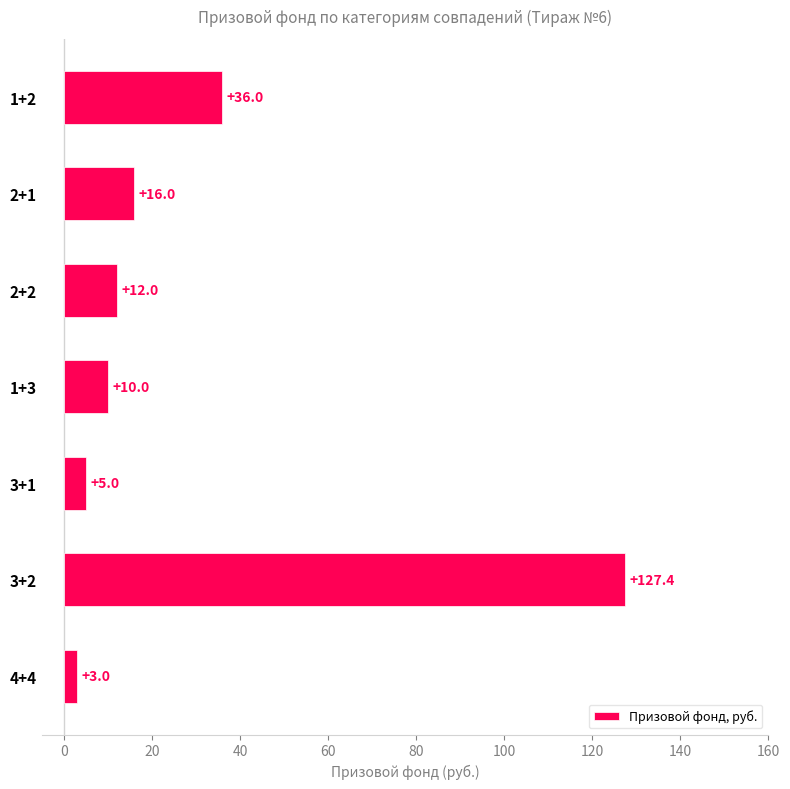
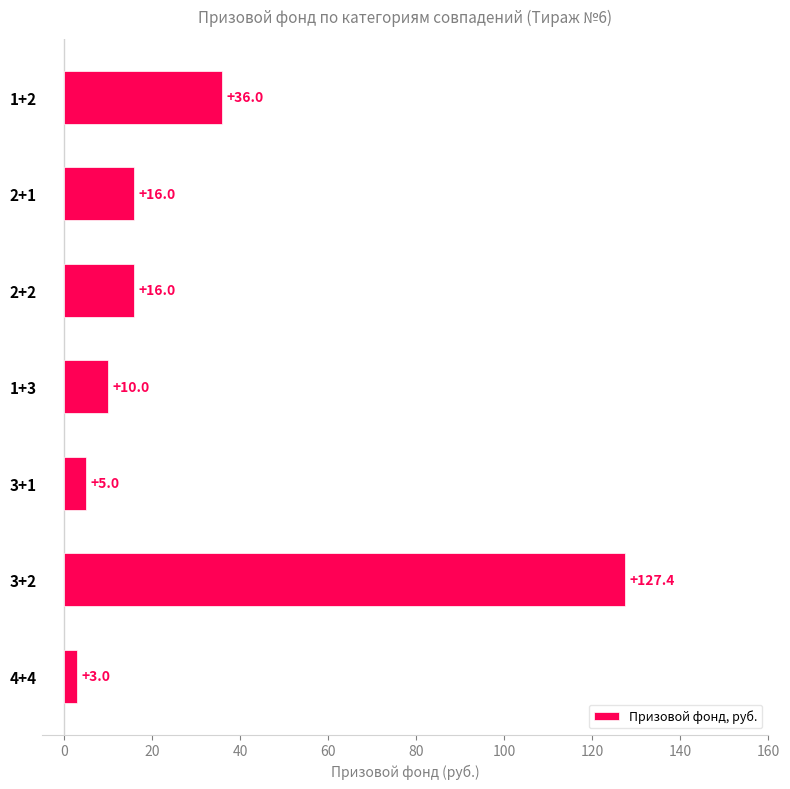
2+2: +12.0 -> +16.0
